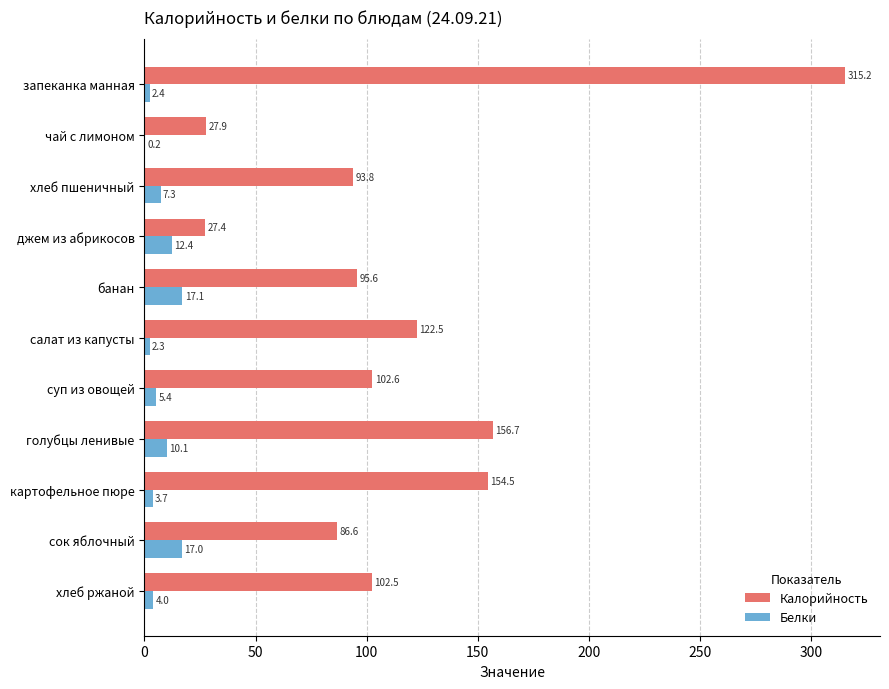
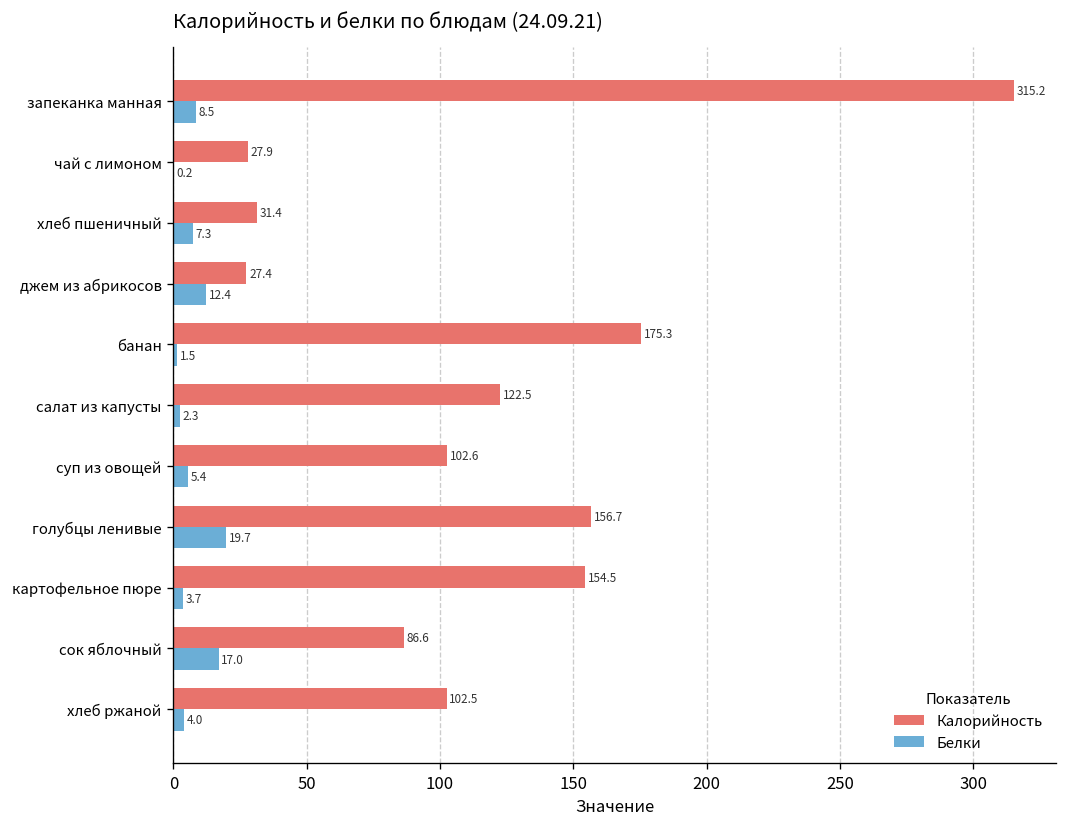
Белки, запеканка манная: 2.4 -> 8.5
Калорийность, хлеб пшеничный: 93.8 -> 31.4
Калорийность, банан: 95.6 -> 175.3
Белки, банан: 17.1 -> 1.5
Белки, голубцы ленивые: 10.1 -> 19.7
